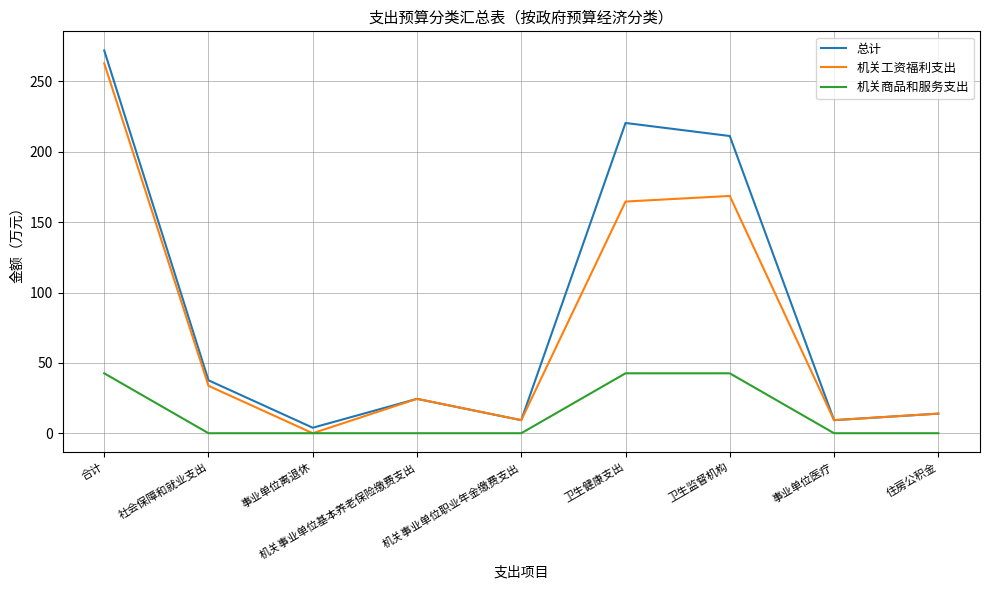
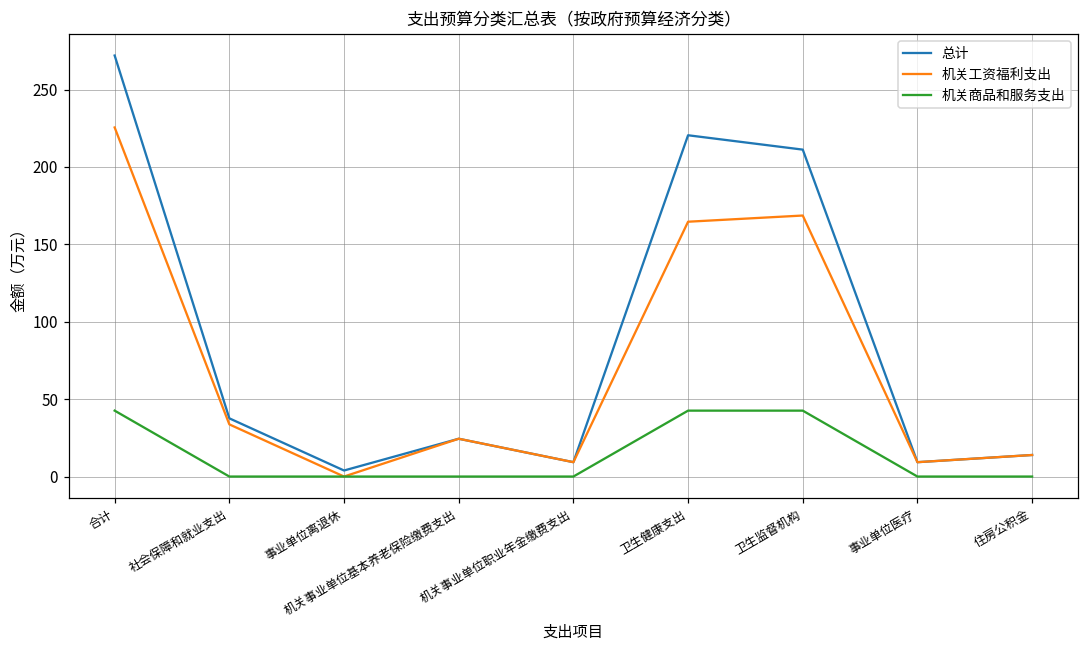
机关工资福利支出, 合计: 263 -> 226
